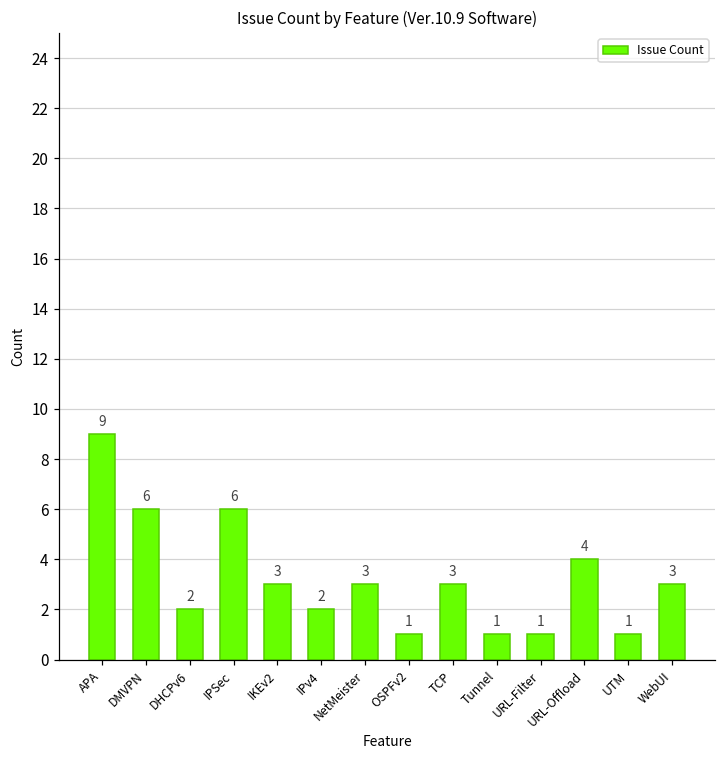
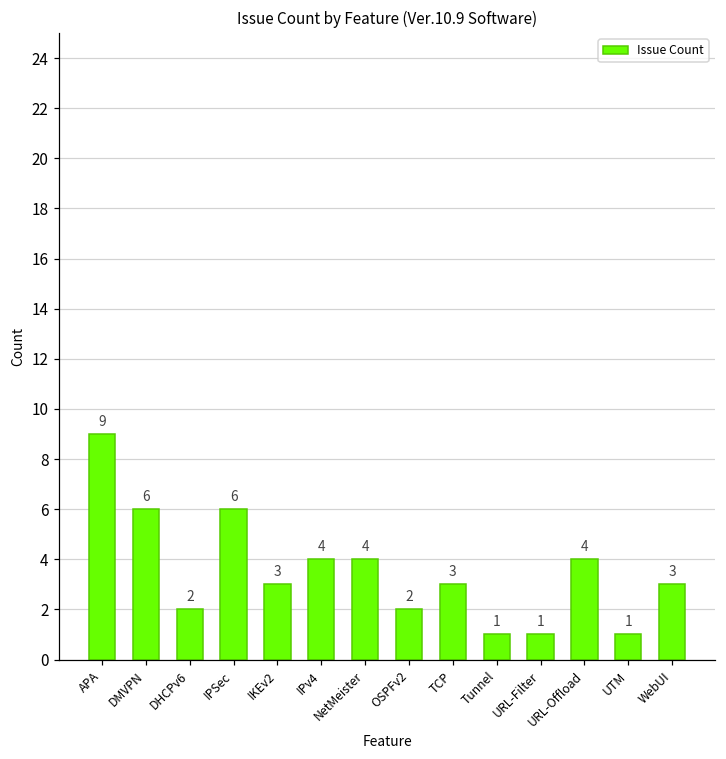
IPv4: 2 -> 4
NetMeister: 3 -> 4
OSPFv2: 1 -> 2
